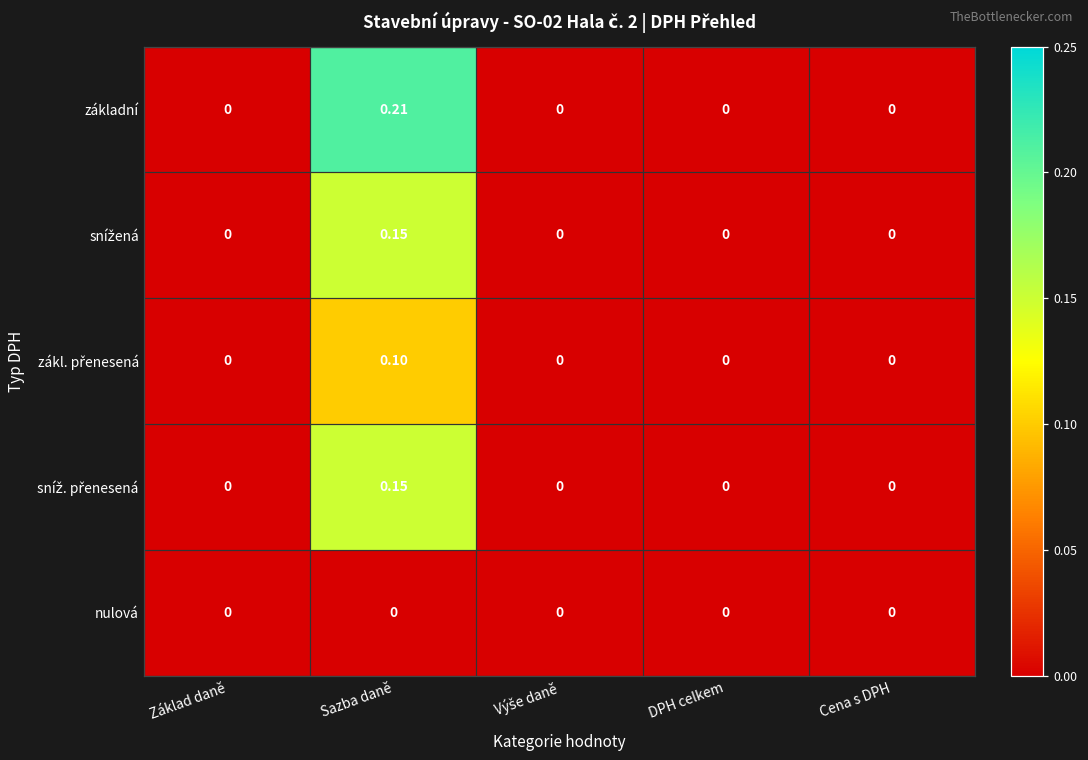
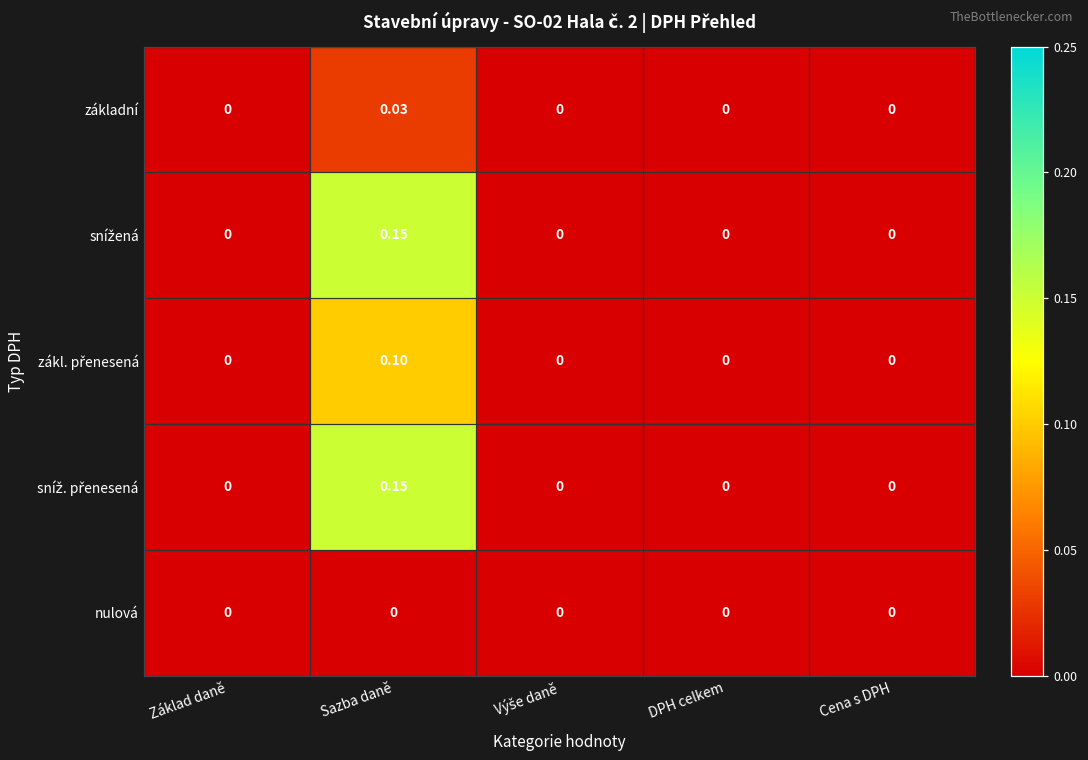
základní, Sazba daně: 0.21 -> 0.03
